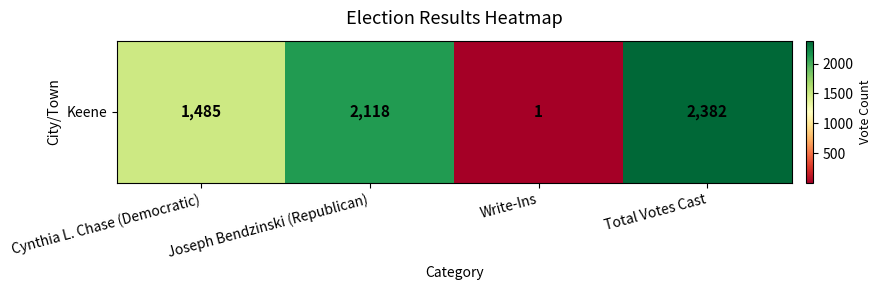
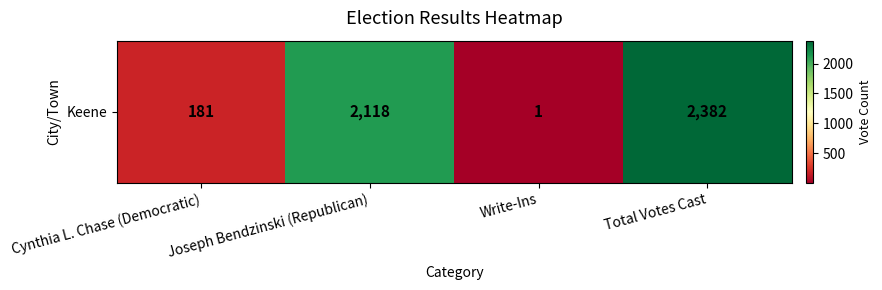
Keene, Cynthia L. Chase (Democratic): 1,485 -> 181
